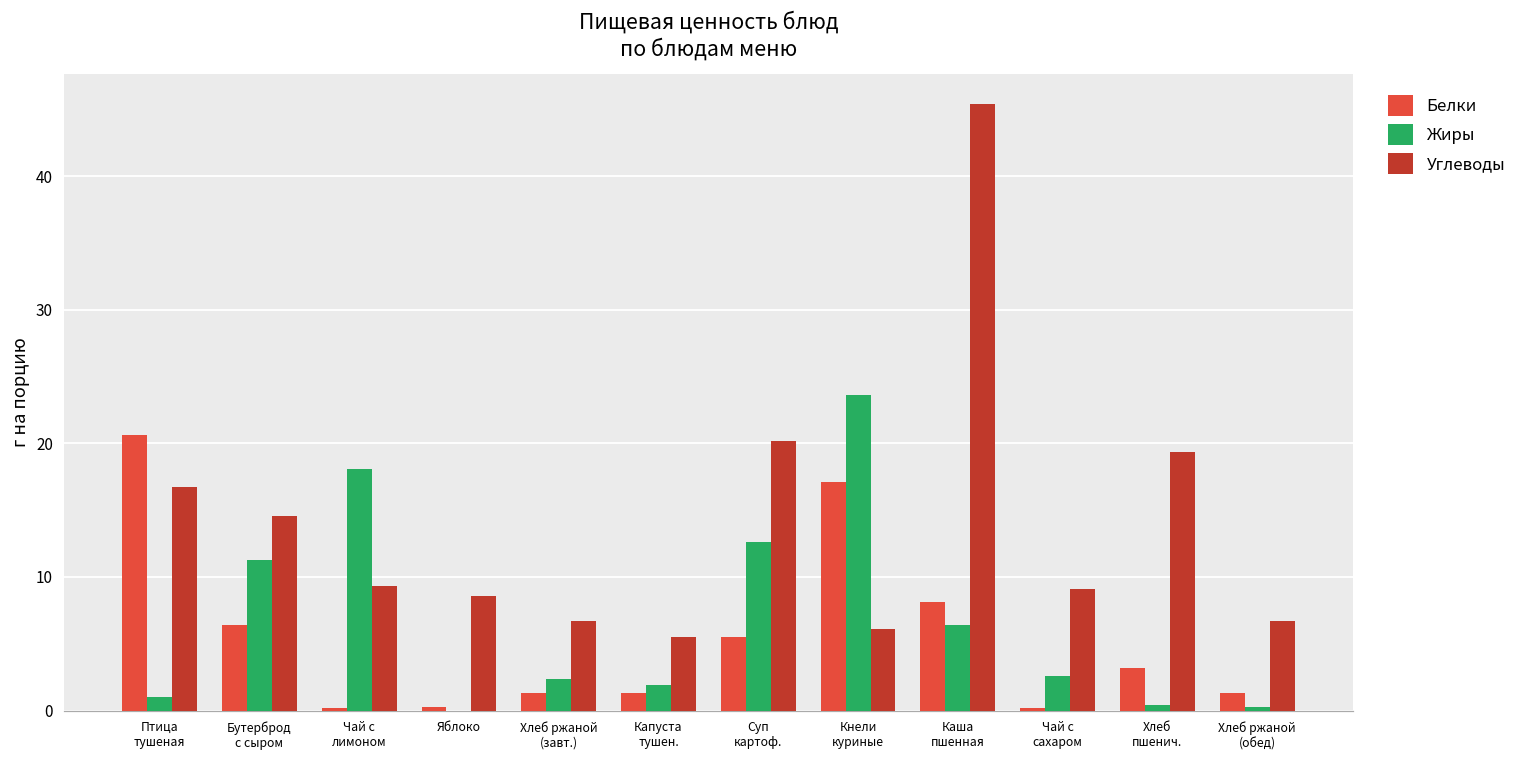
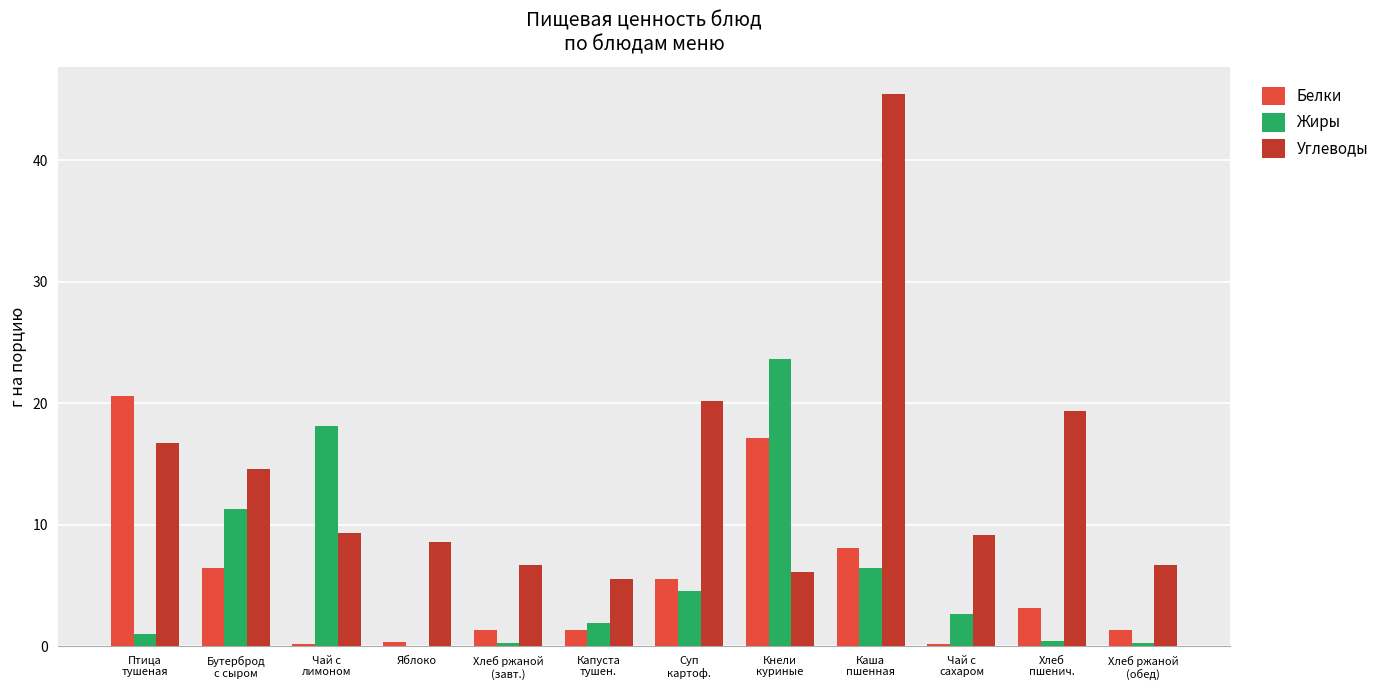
Жиры, Хлеб ржаной (завт.): 2.4 -> 0.2
Жиры, Суп картоф.: 12.6 -> 4.5
